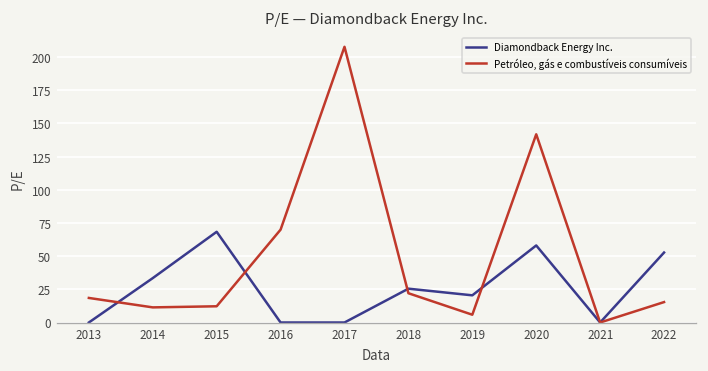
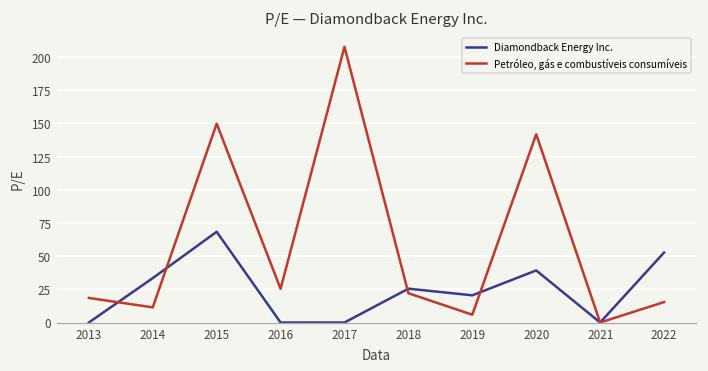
Petróleo, gás e combustíveis consumíveis, 2015: 12 -> 150
Petróleo, gás e combustíveis consumíveis, 2016: 70 -> 25
Diamondback Energy Inc., 2020: 58 -> 39
